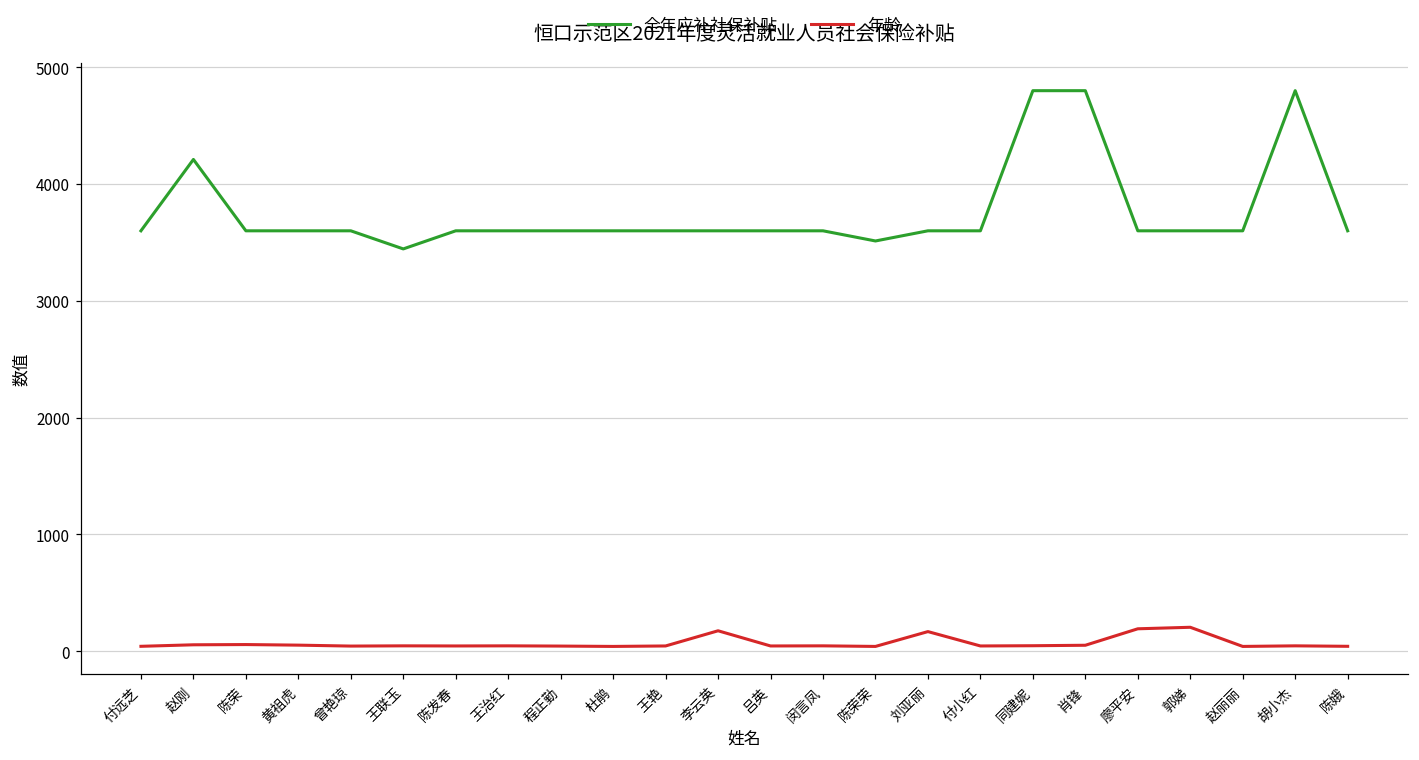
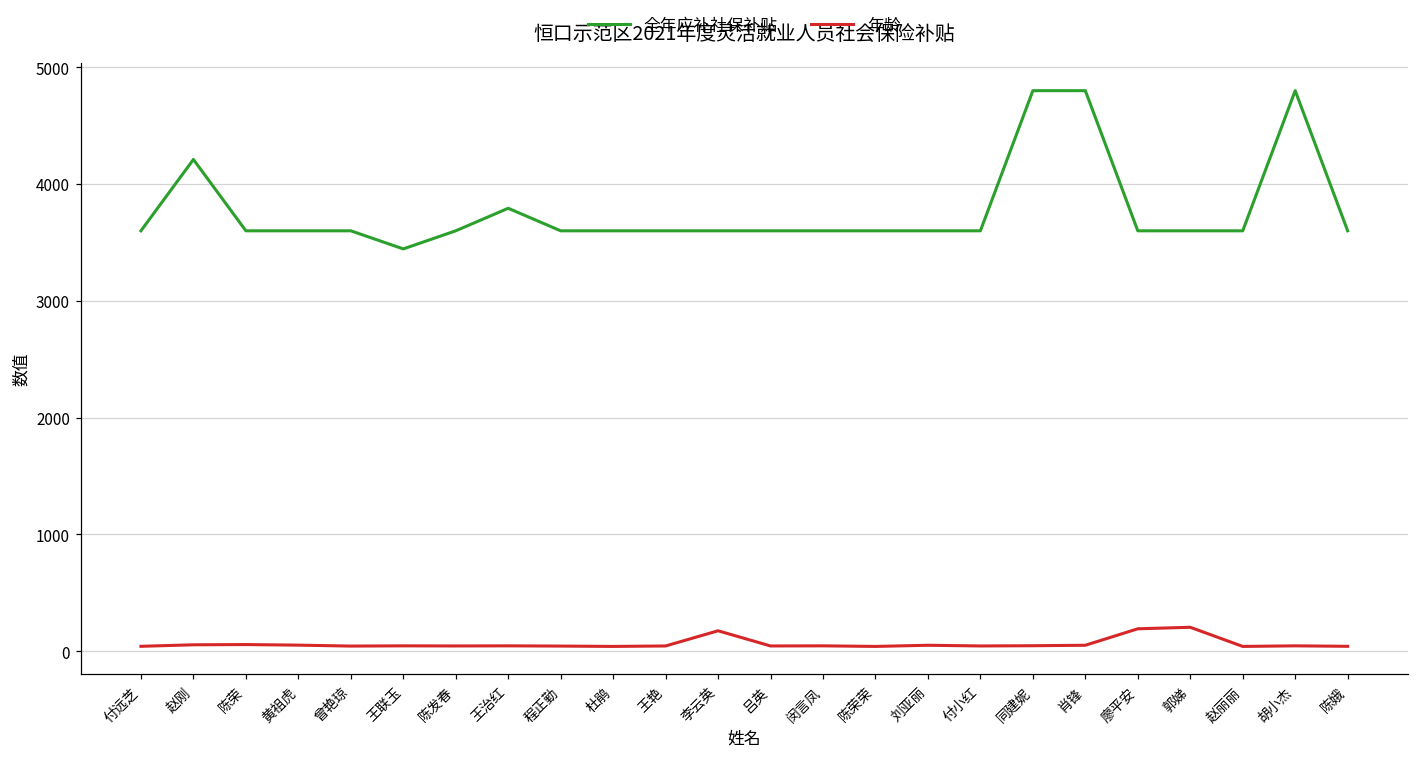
全年应补社保补贴, 王治红: 3600 -> 3790
全年应补社保补贴, 陈荣荣: 3510 -> 3600
年龄, 刘亚丽: 170 -> 50
